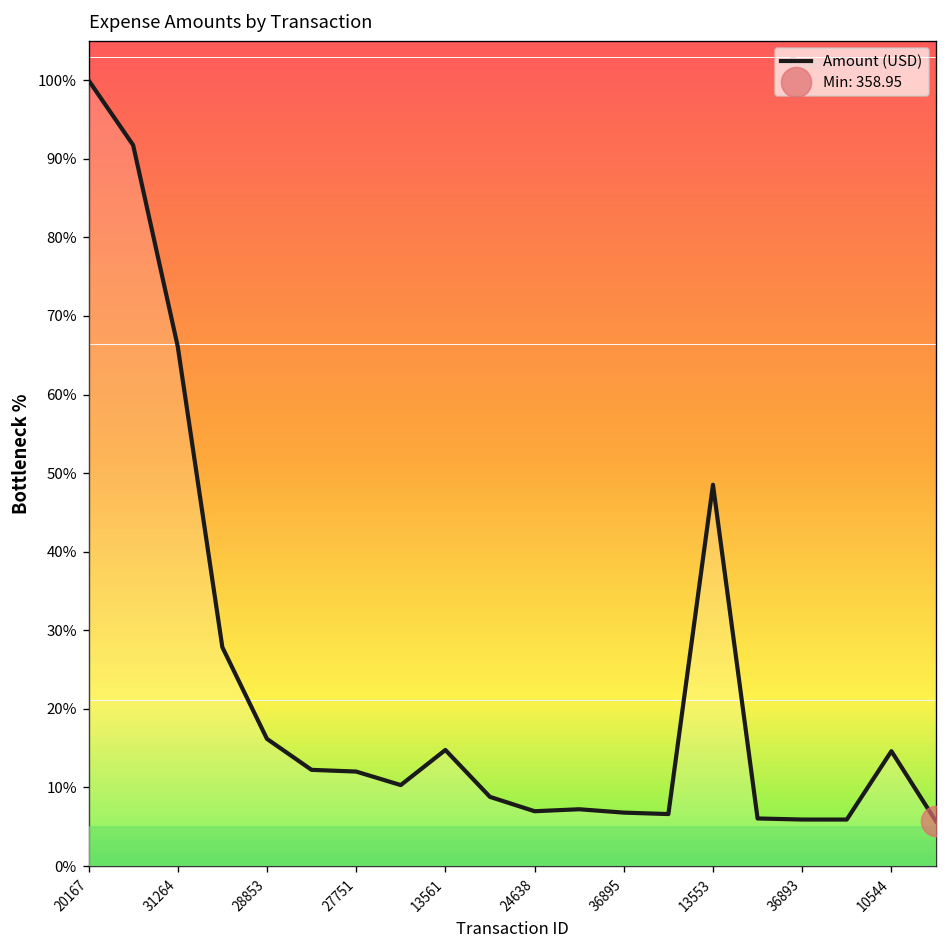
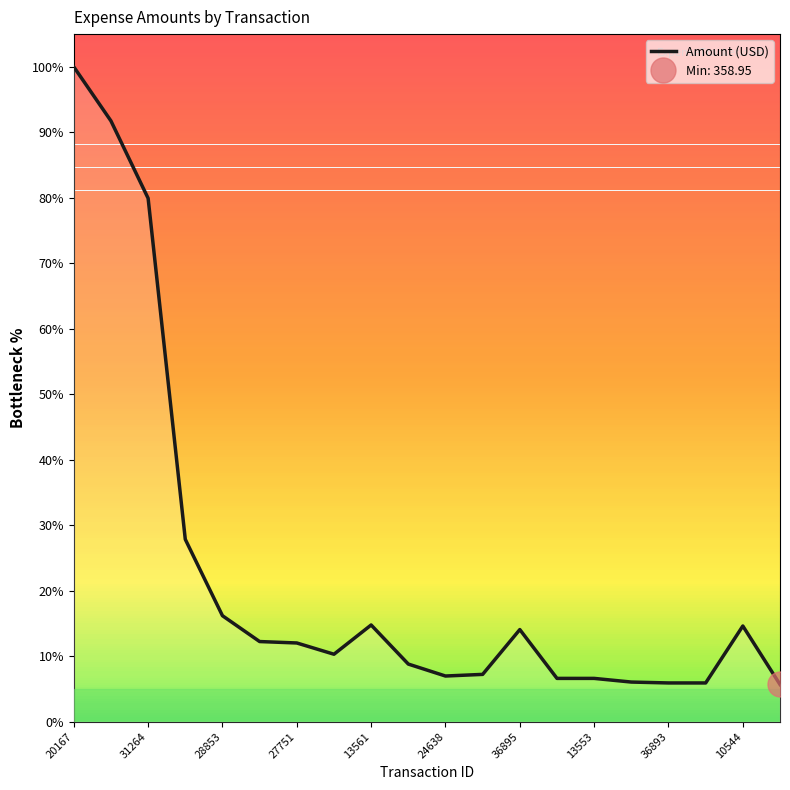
Amount (USD), 31264: 66% -> 80%
Amount (USD), 36895: 7% -> 14%
Amount (USD), 13553: 49% -> 7%
